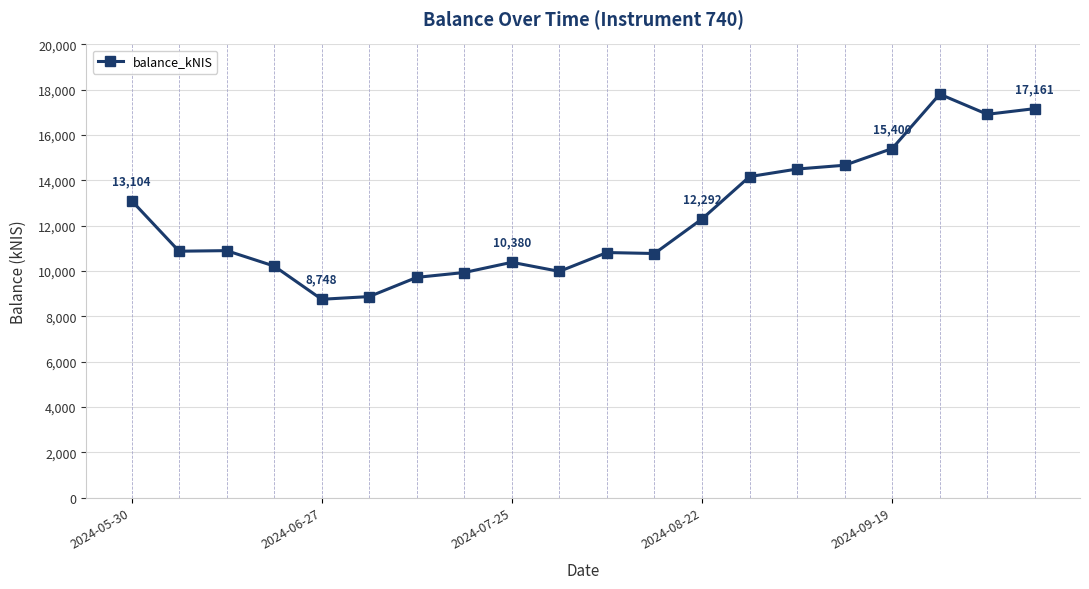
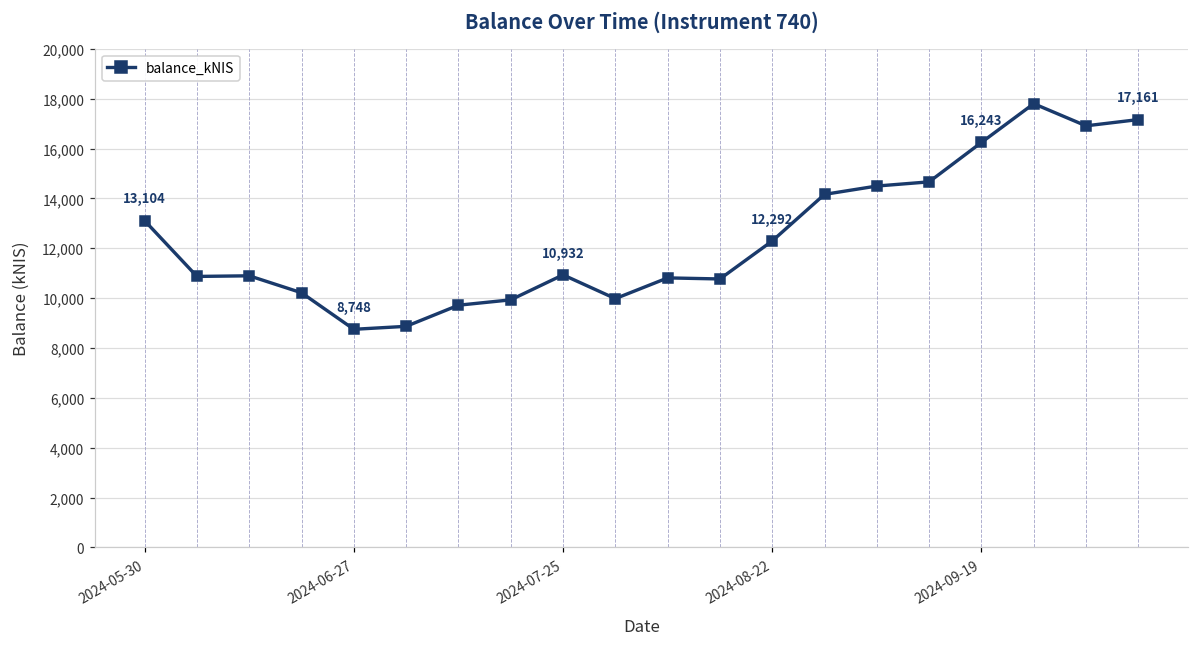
2024-07-25: 10,380 -> 10,932
2024-09-19: 15,400 -> 16,243
